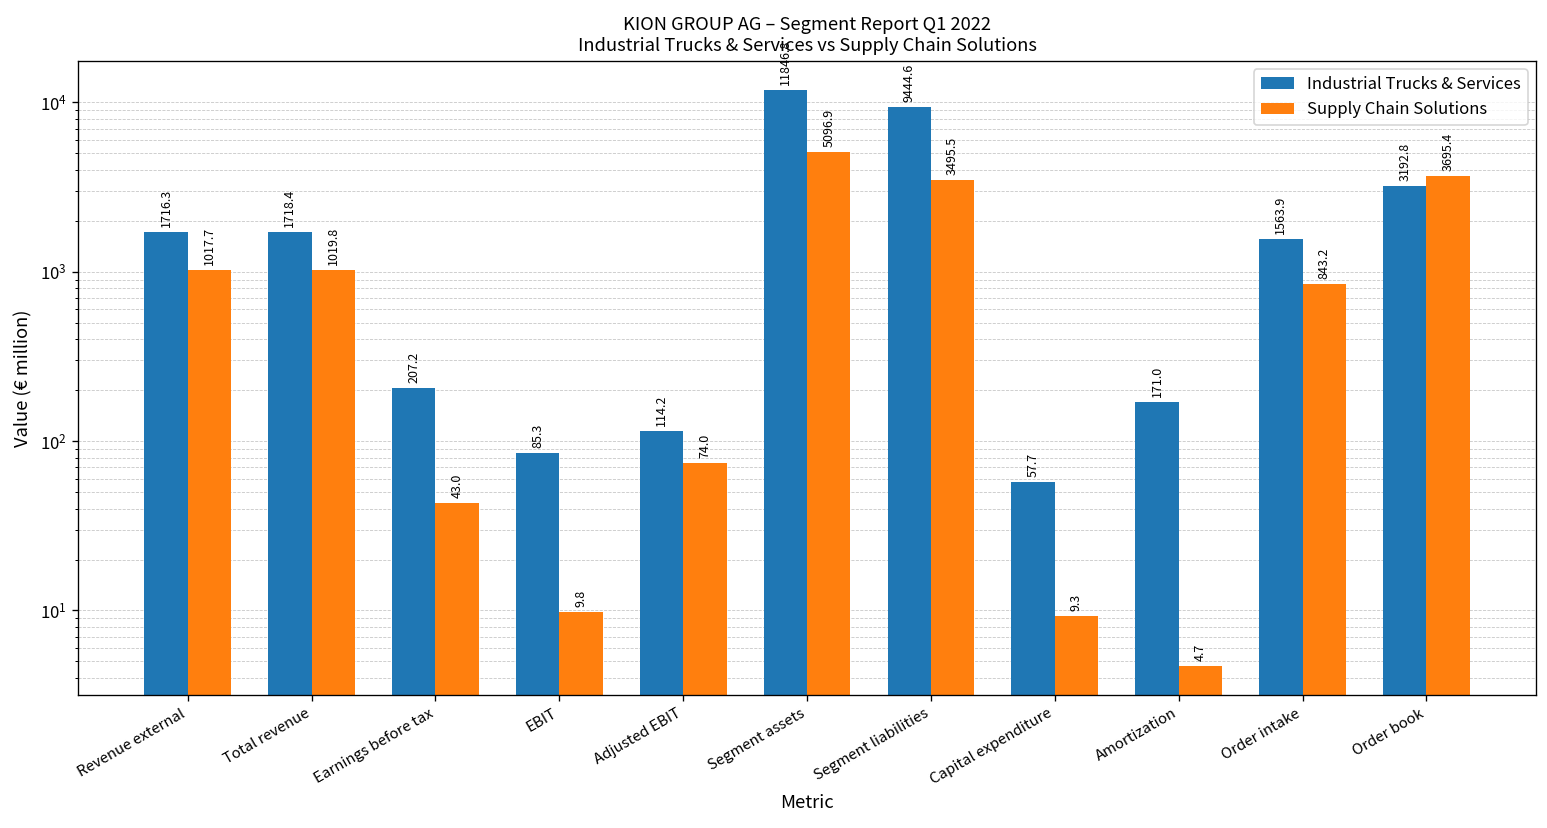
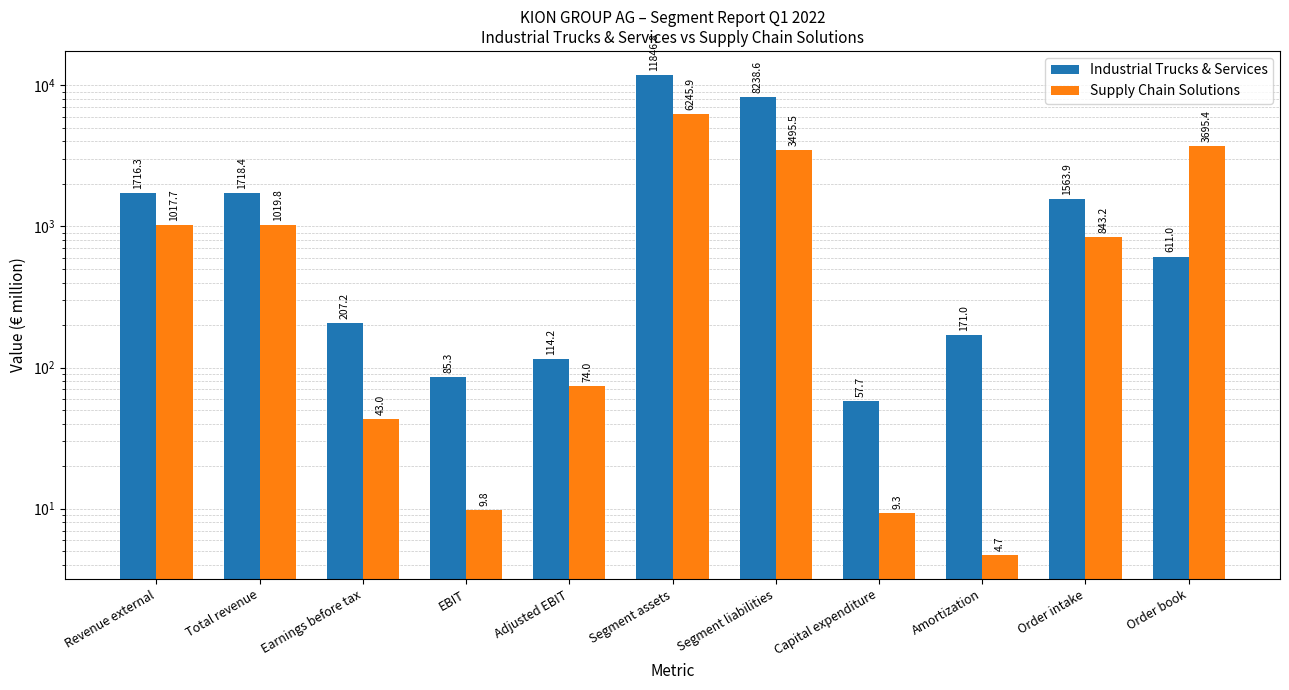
Supply Chain Solutions, Segment assets: 5096.9 -> 6245.9
Industrial Trucks & Services, Segment liabilities: 9444.6 -> 8238.6
Industrial Trucks & Services, Order book: 3192.8 -> 611.0
